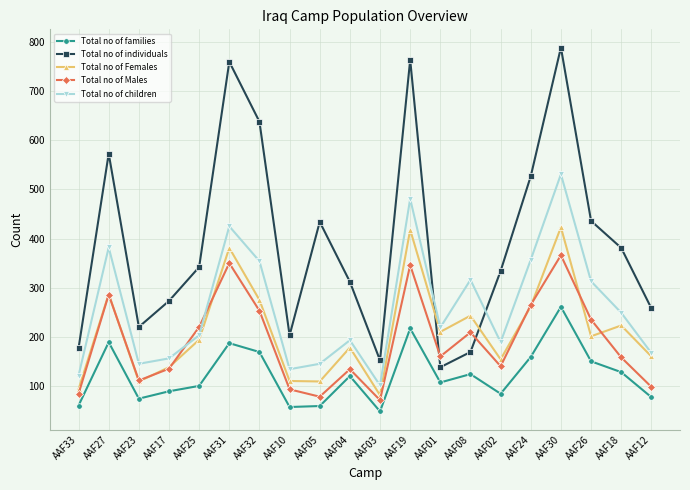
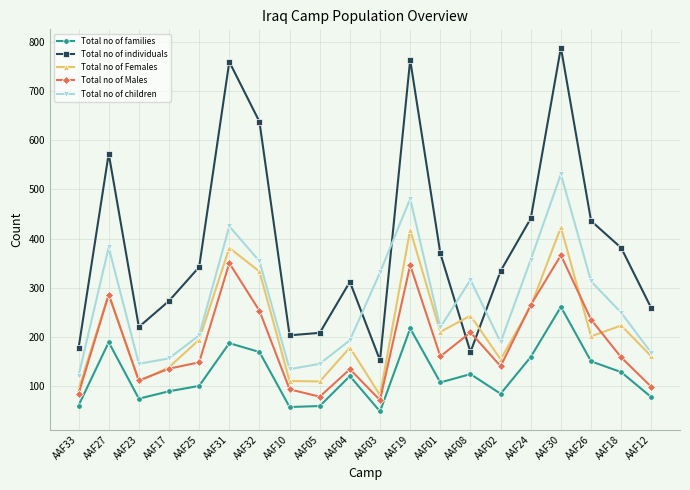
Total no of Males, AAF25: 220 -> 150
Total no of Females, AAF32: 280 -> 330
Total no of individuals, AAF05: 430 -> 210
Total no of children, AAF03: 100 -> 330
Total no of individuals, AAF01: 140 -> 370
Total no of individuals, AAF24: 530 -> 440
